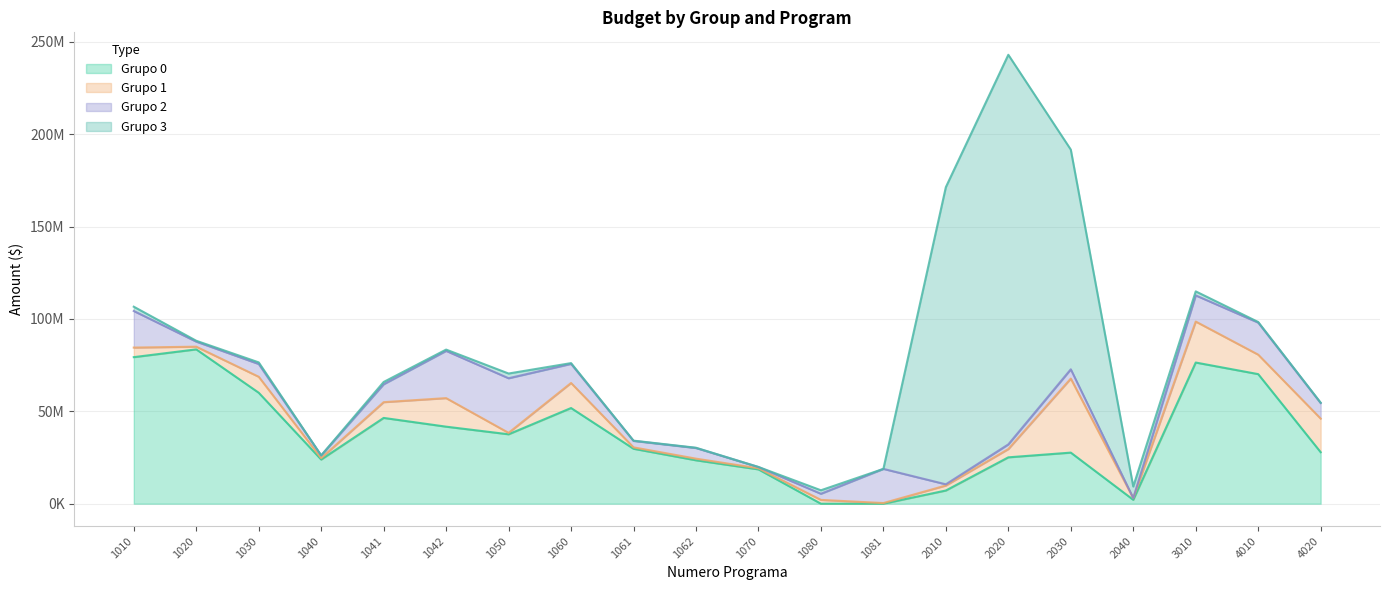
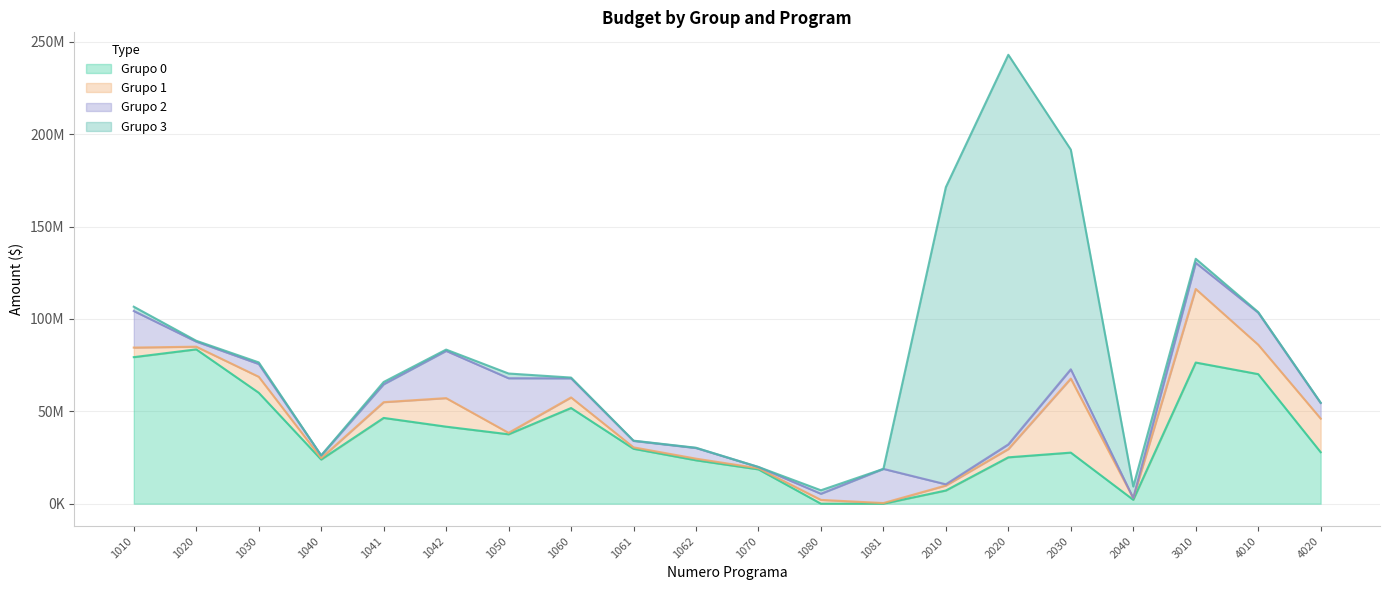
Grupo 1, 1060: 14000000 -> 6000000
Grupo 1, 3010: 22000000 -> 40000000
Grupo 1, 4010: 11000000 -> 16000000
